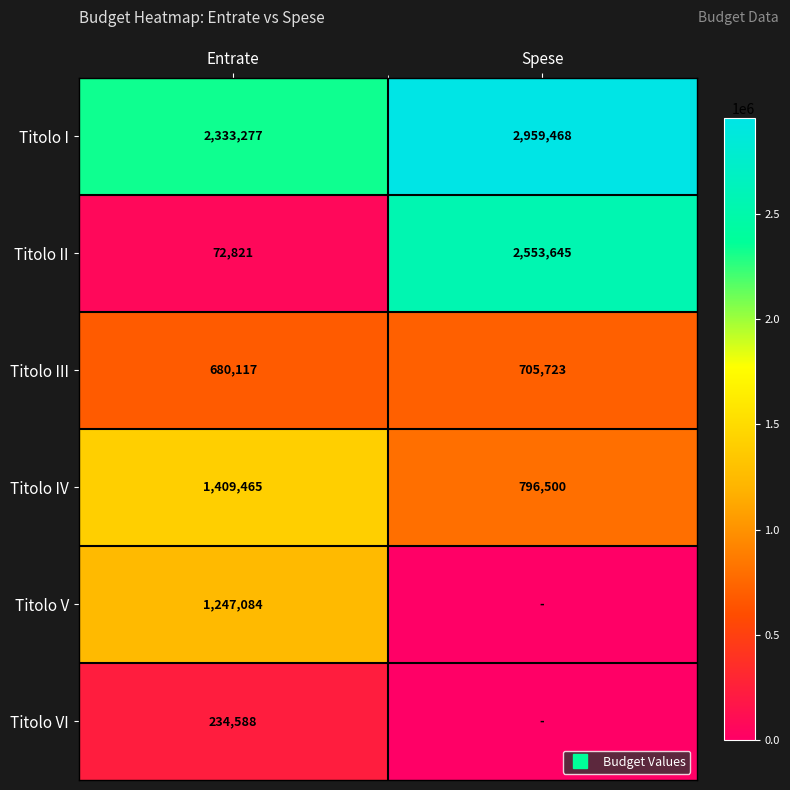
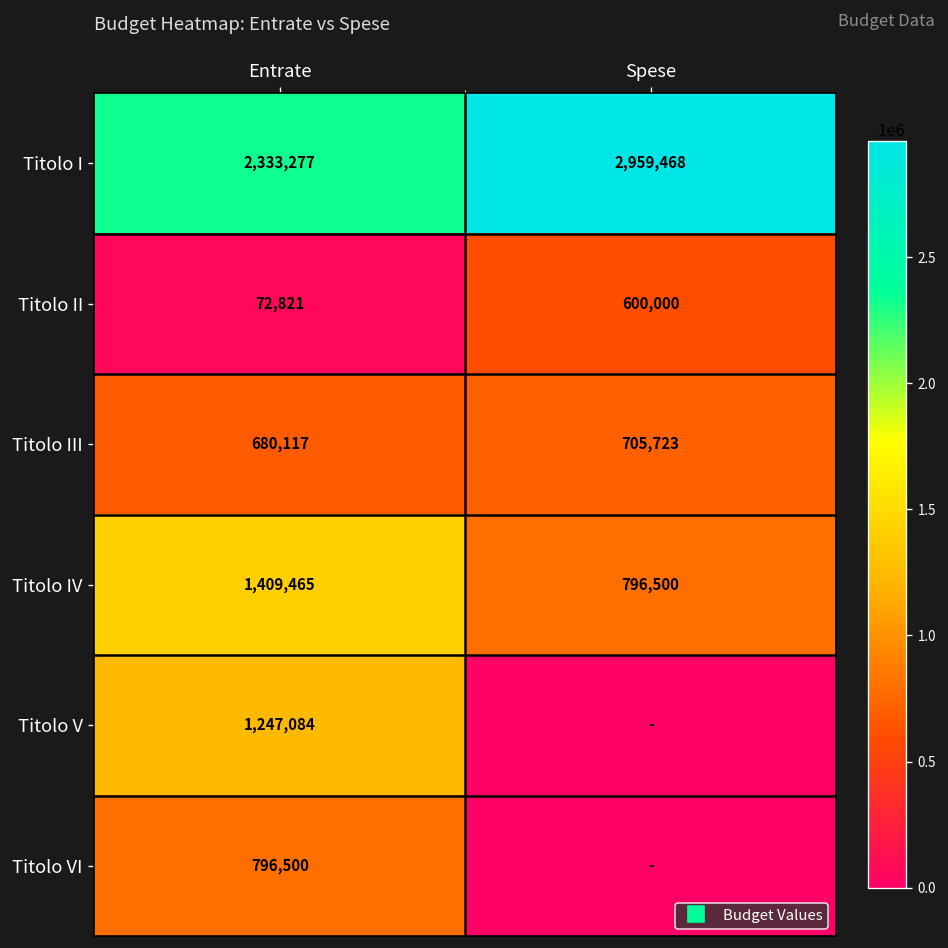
Titolo II, Spese: 2,553,645 -> 600,000
Titolo VI, Entrate: 234,588 -> 796,500
